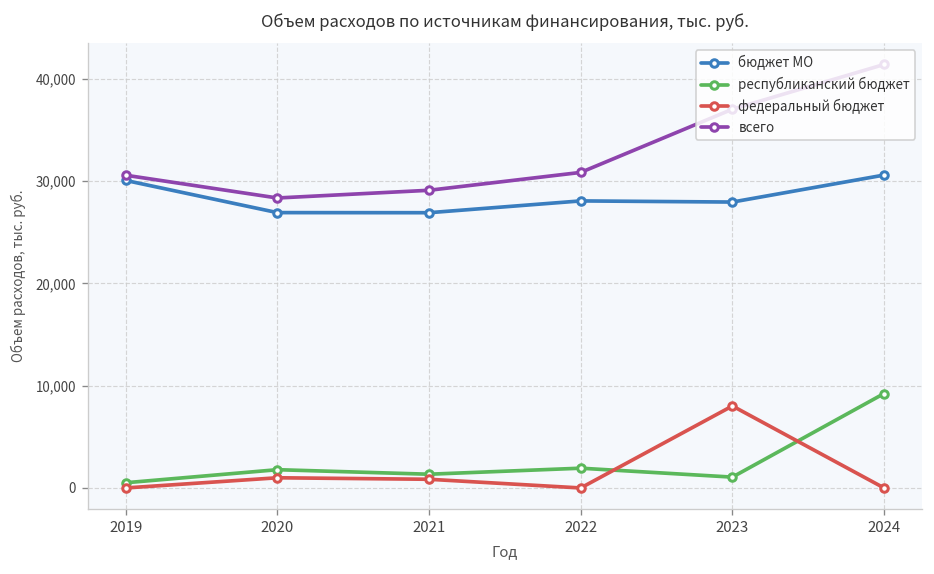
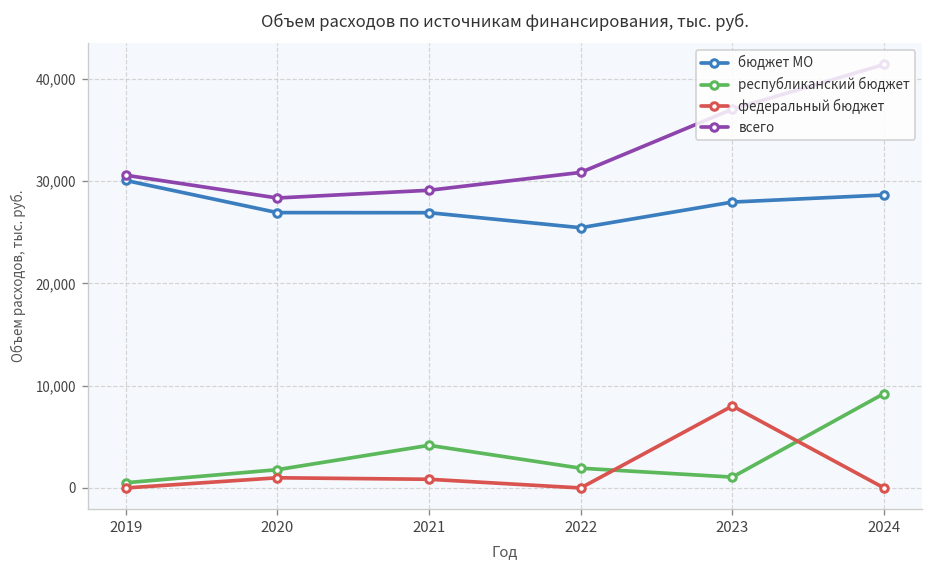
республиканский бюджет, 2021: 1,000 -> 4,000
бюджет МО, 2022: 28,000 -> 25,000
бюджет МО, 2024: 31,000 -> 29,000
